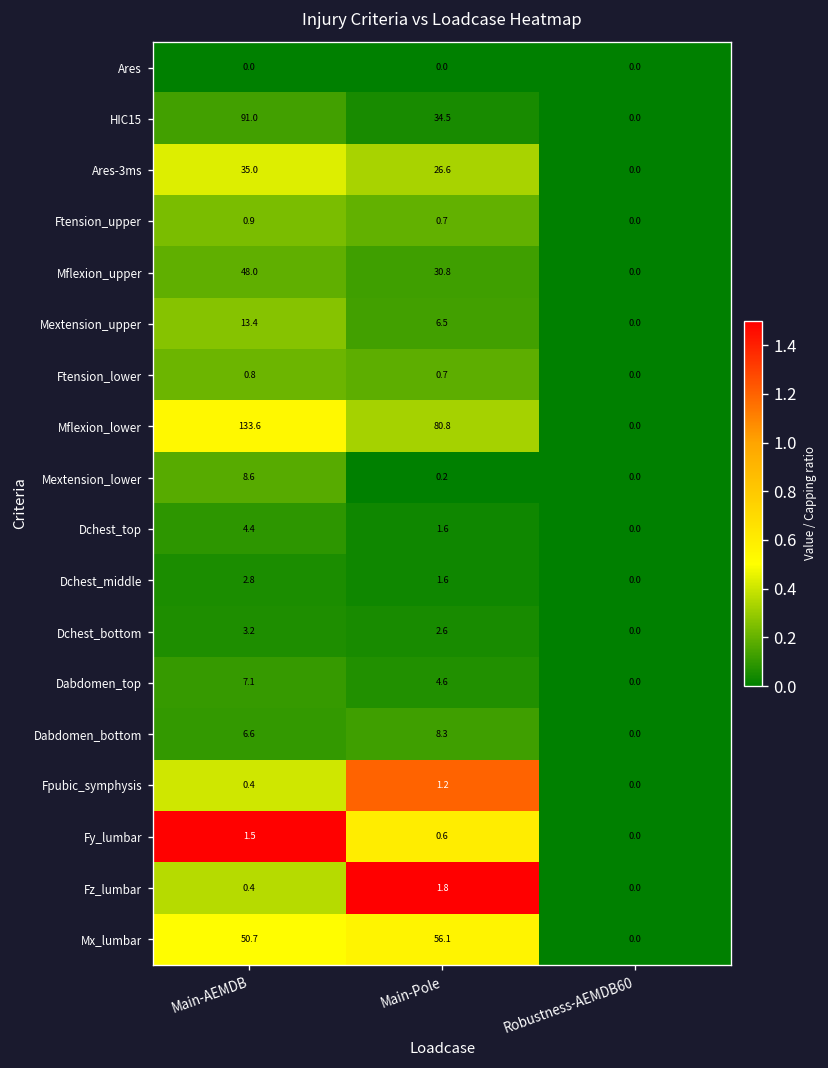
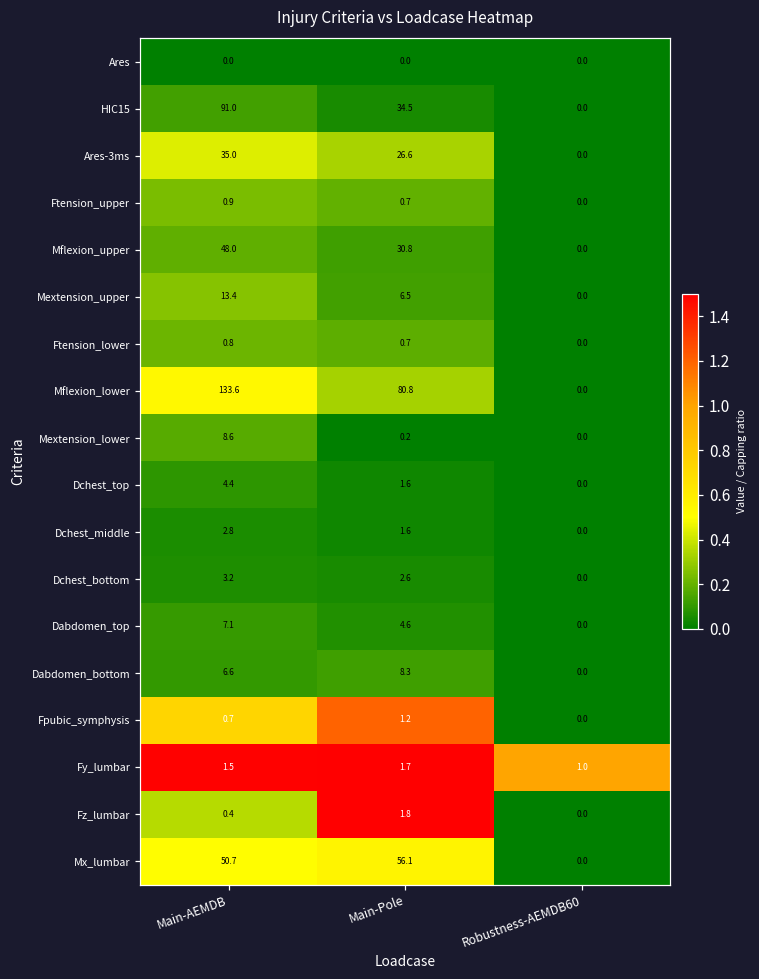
Fpubic_symphysis, Main-AEMDB: 0.4 -> 0.7
Fy_lumbar, Main-Pole: 0.6 -> 1.7
Fy_lumbar, Robustness-AEMDB60: 0.0 -> 1.0
